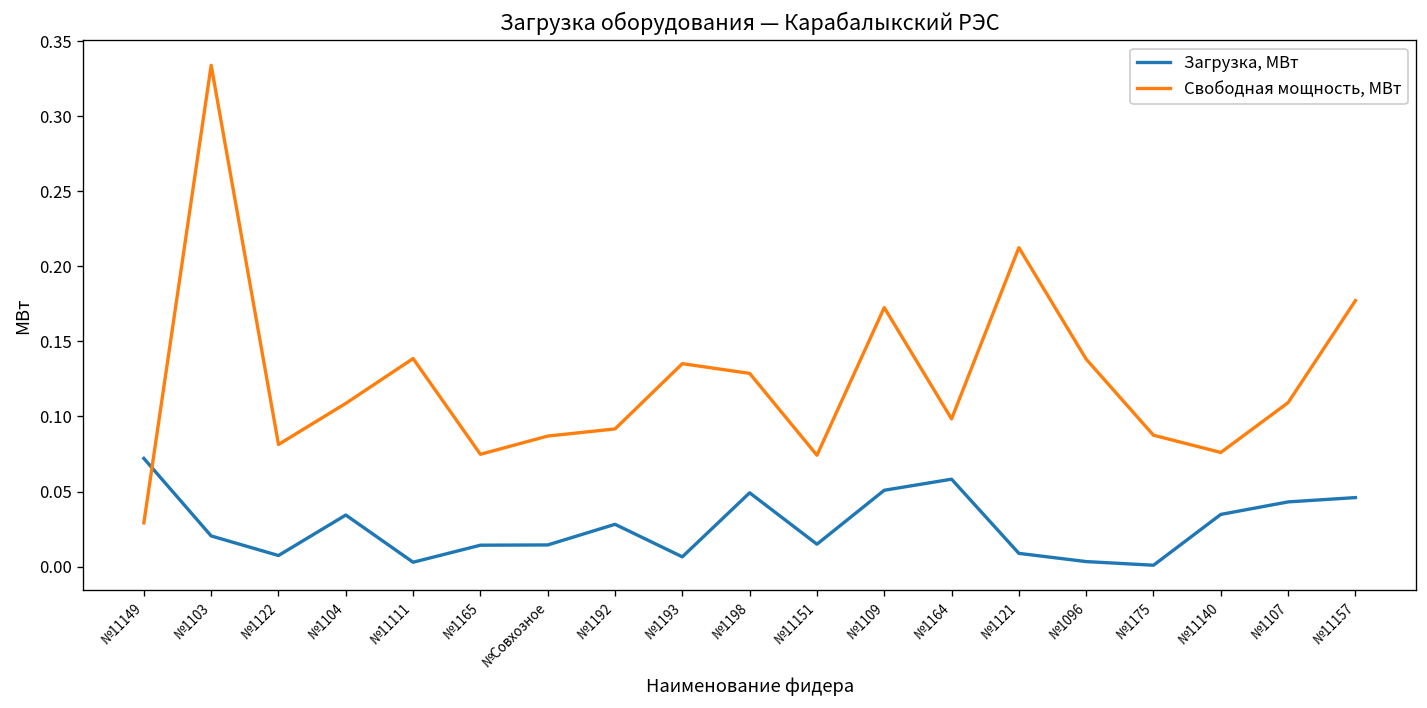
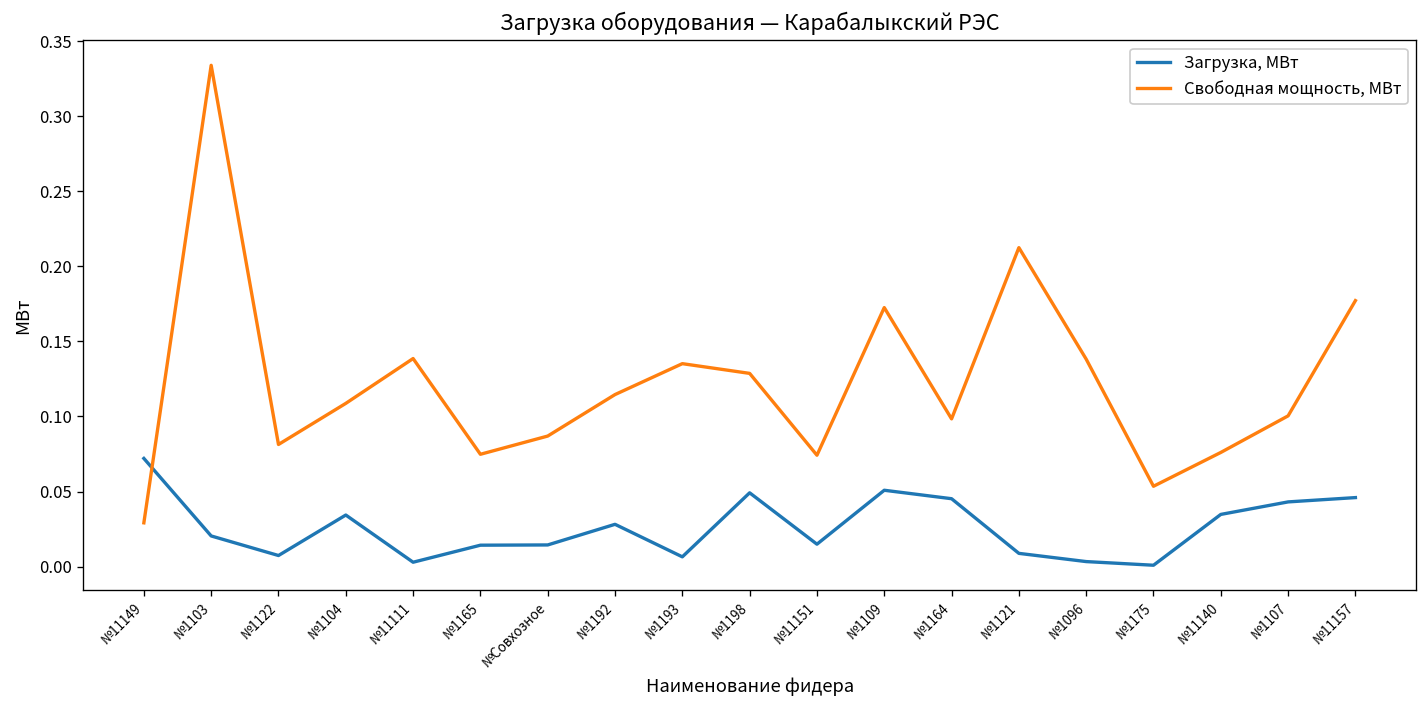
Свободная мощность, МВт, №1192: 0.092 -> 0.115
Загрузка, МВт, №1164: 0.058 -> 0.045
Свободная мощность, МВт, №1175: 0.088 -> 0.054
Свободная мощность, МВт, №1107: 0.109 -> 0.100
